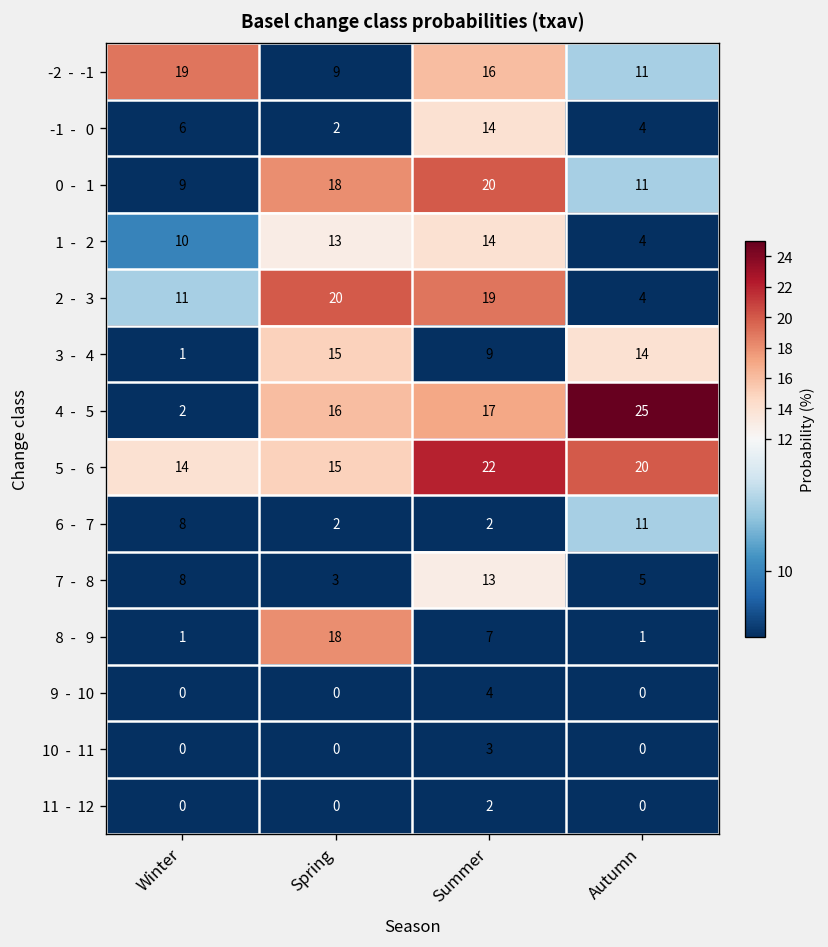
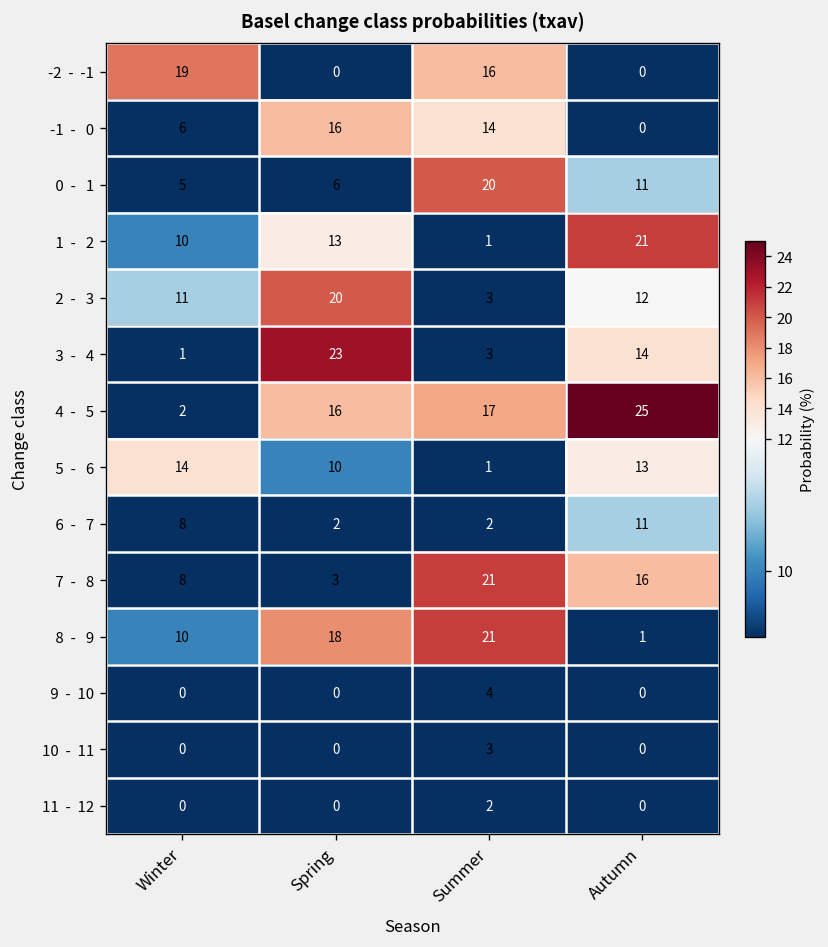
-2 - -1, Spring: 9 -> 0
-2 - -1, Autumn: 11 -> 0
-1 - 0, Spring: 2 -> 16
-1 - 0, Autumn: 4 -> 0
0 - 1, Winter: 9 -> 5
0 - 1, Spring: 18 -> 6
1 - 2, Summer: 14 -> 1
1 - 2, Autumn: 4 -> 21
2 - 3, Summer: 19 -> 3
2 - 3, Autumn: 4 -> 12
3 - 4, Spring: 15 -> 23
3 - 4, Summer: 9 -> 3
5 - 6, Spring: 15 -> 10
5 - 6, Summer: 22 -> 1
5 - 6, Autumn: 20 -> 13
7 - 8, Summer: 13 -> 21
7 - 8, Autumn: 5 -> 16
8 - 9, Winter: 1 -> 10
8 - 9, Summer: 7 -> 21
